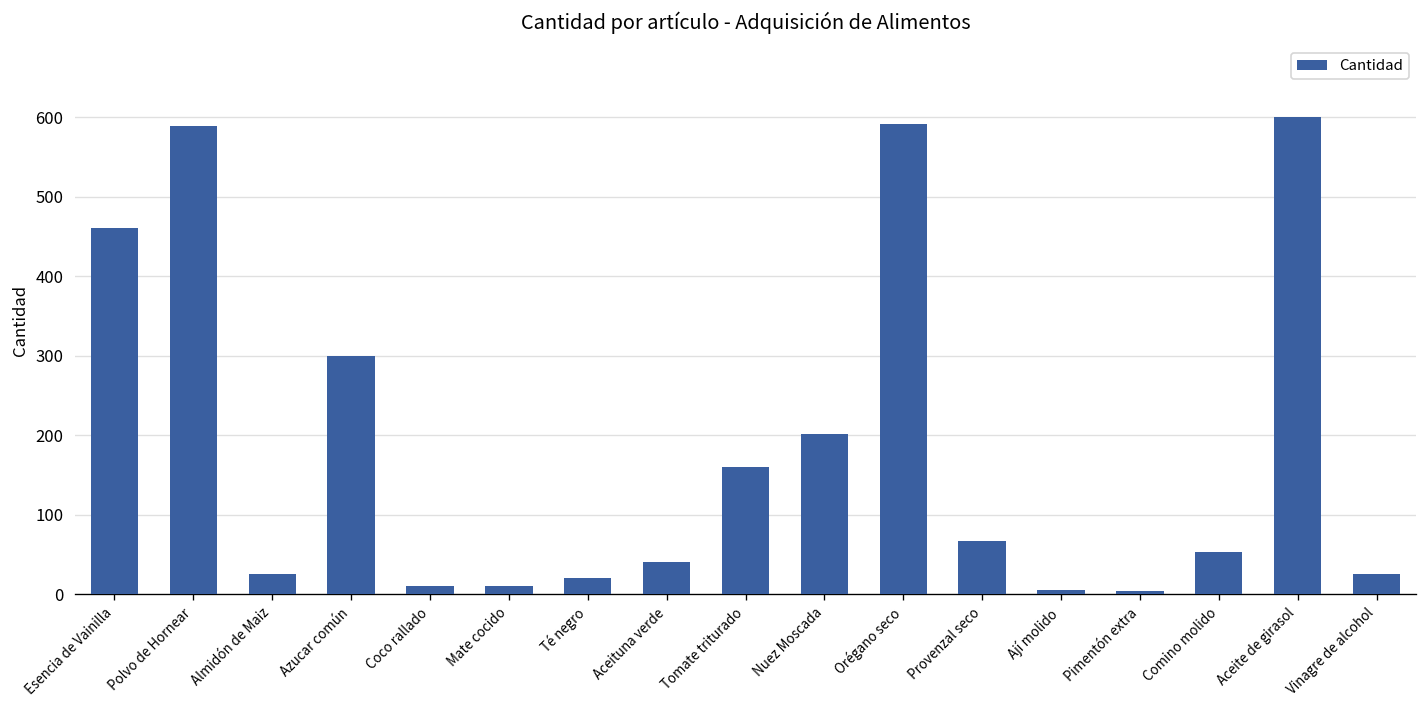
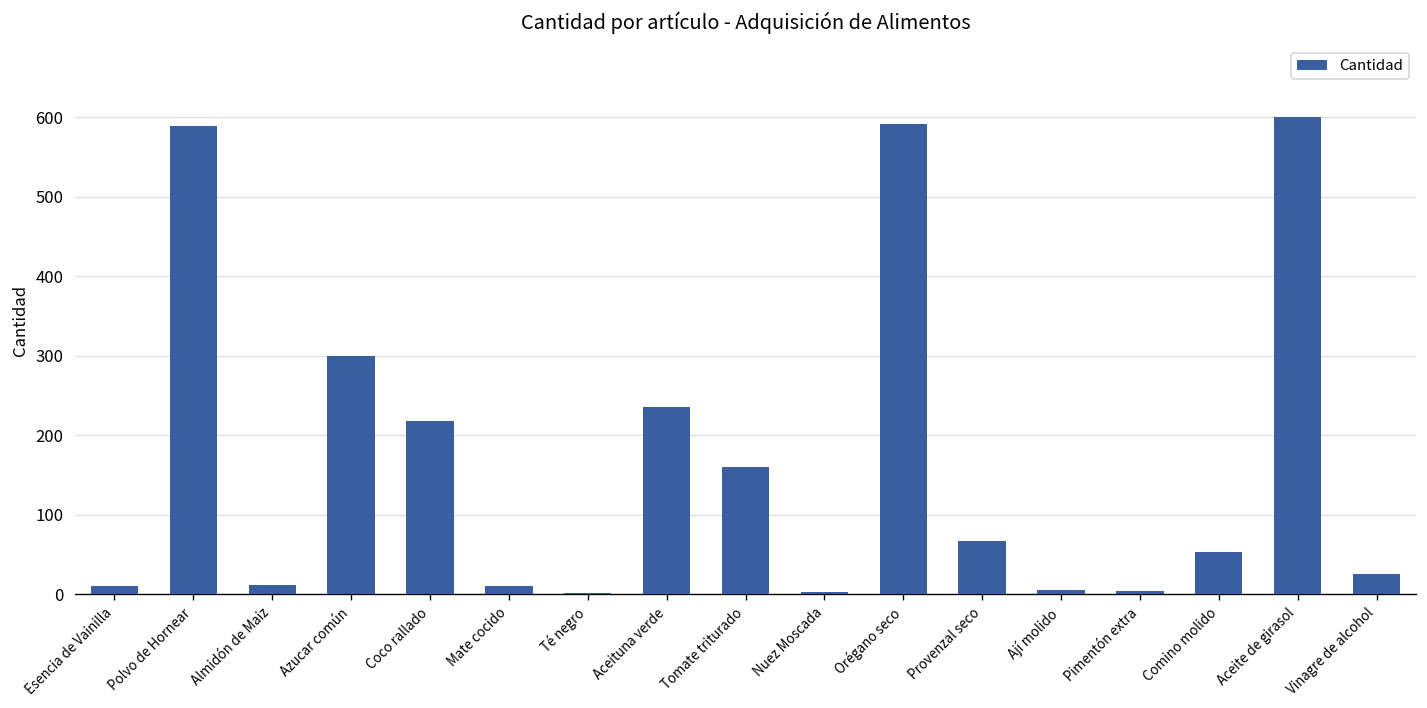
Esencia de Vainilla: 460 -> 10
Almidón de Maiz: 30 -> 10
Coco rallado: 10 -> 220
Té negro: 20 -> 0
Aceituna verde: 40 -> 240
Nuez Moscada: 200 -> 0
